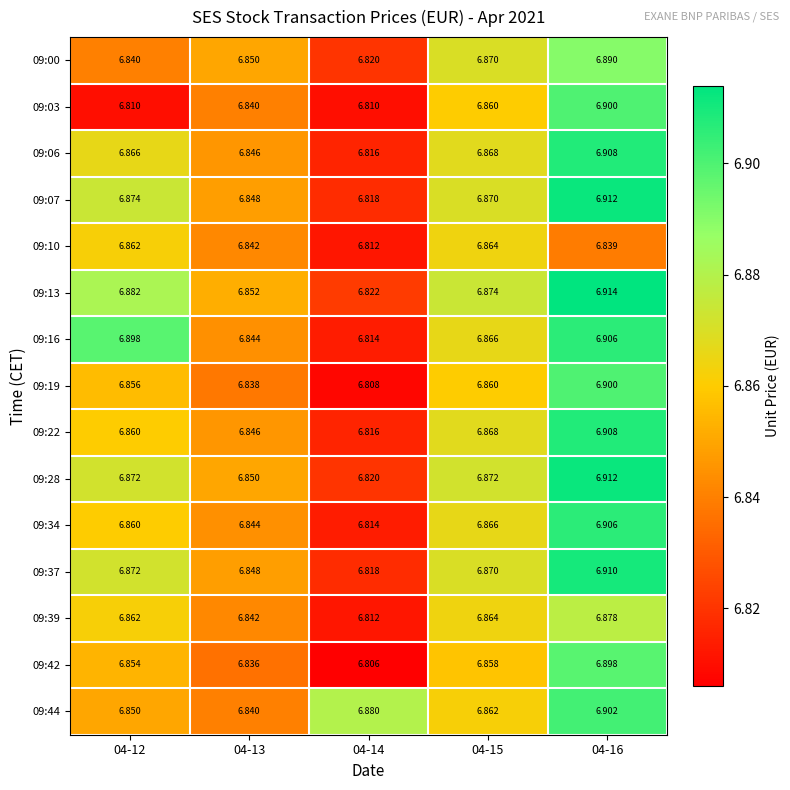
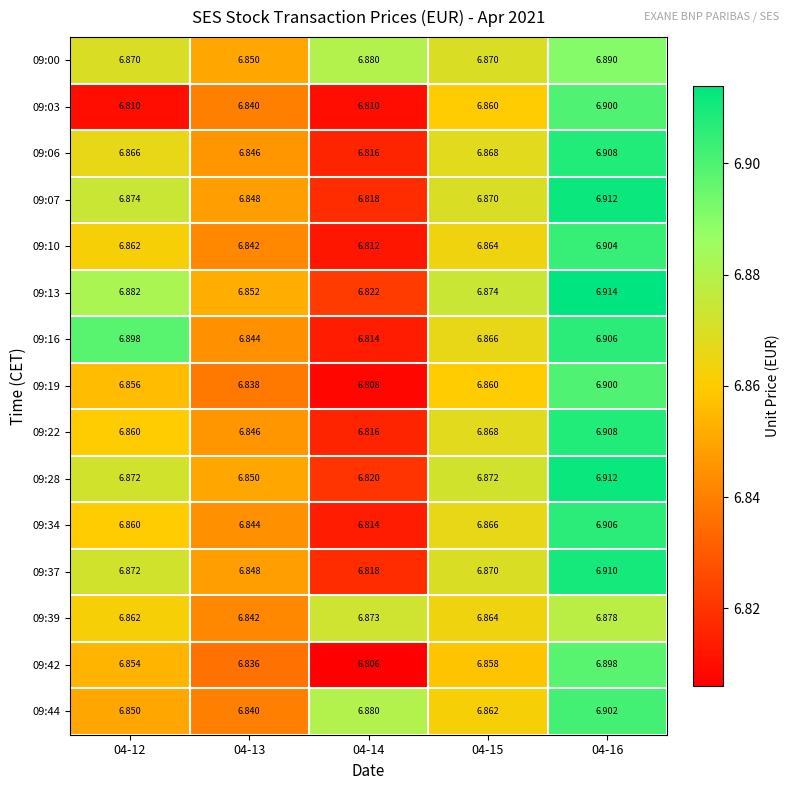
09:00, 04-12: 6.840 -> 6.870
09:00, 04-14: 6.820 -> 6.880
09:10, 04-16: 6.839 -> 6.904
09:39, 04-14: 6.812 -> 6.873
